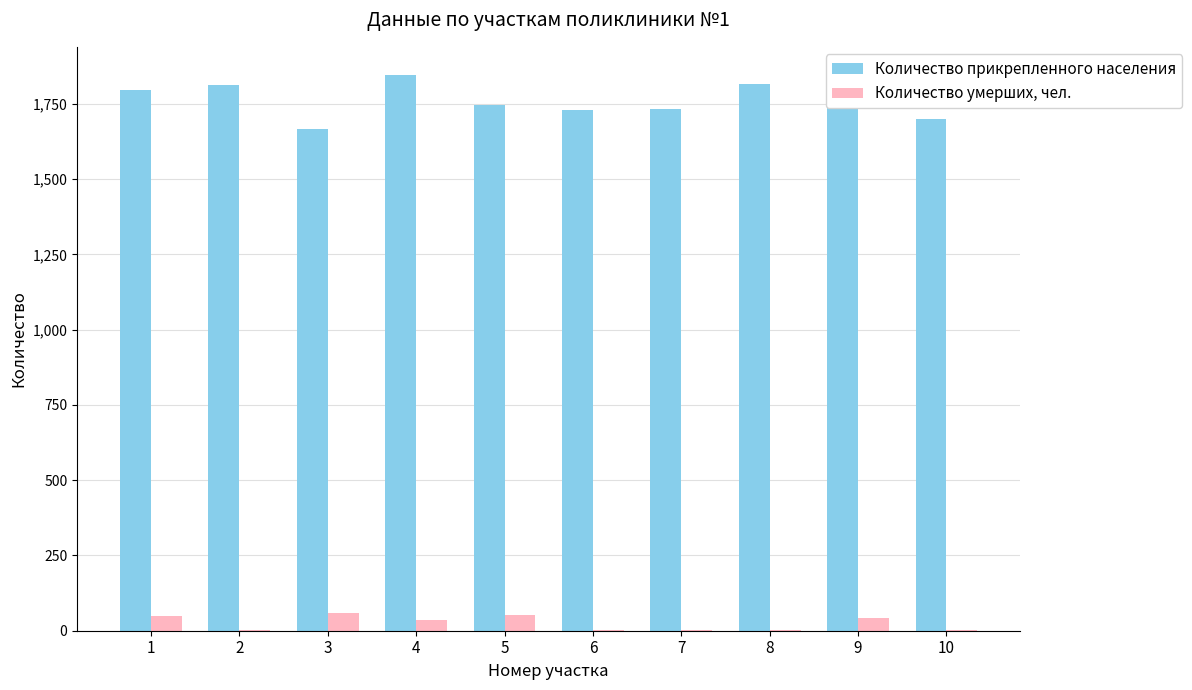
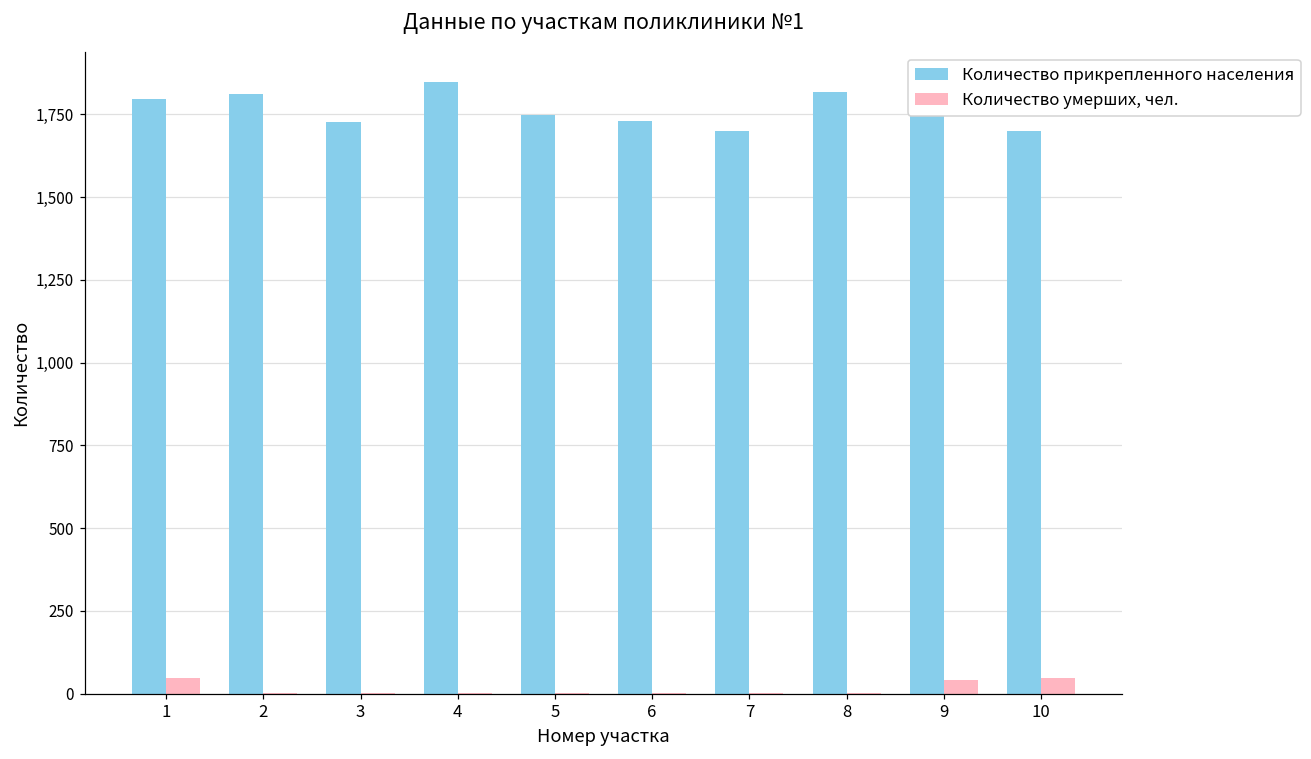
Количество прикрепленного населения, 3: 1,670 -> 1,730
Количество умерших, чел., 3: 60 -> 0
Количество умерших, чел., 4: 40 -> 0
Количество умерших, чел., 5: 50 -> 0
Количество прикрепленного населения, 7: 1,730 -> 1,700
Количество умерших, чел., 10: 0 -> 50
